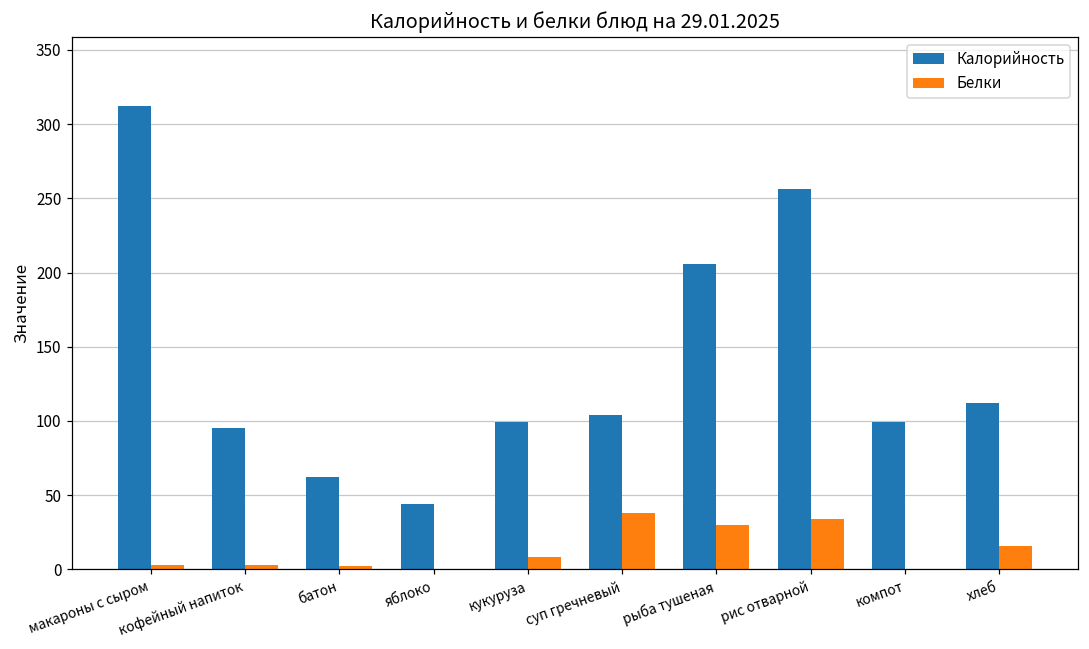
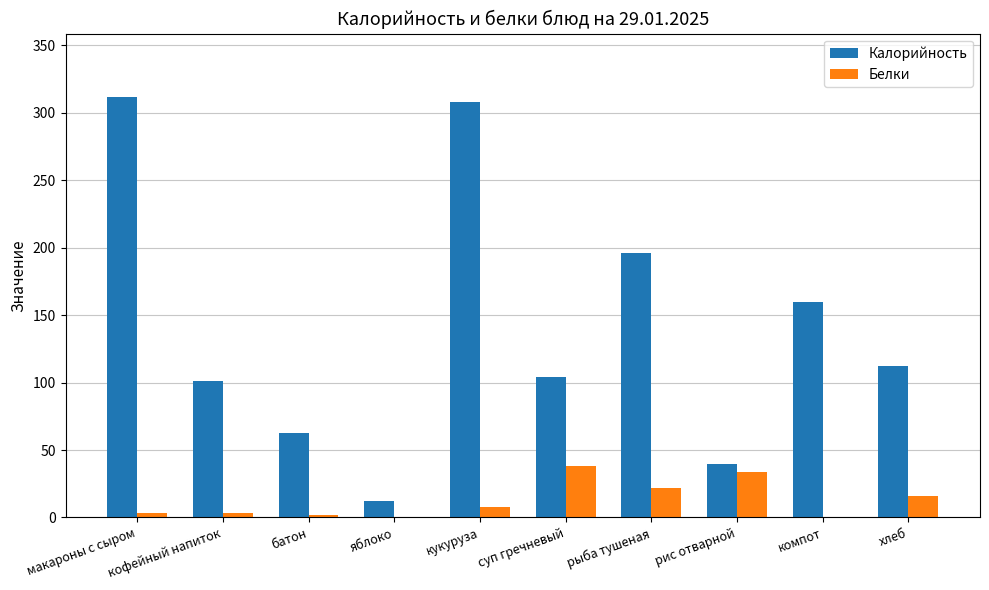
Калорийность, кофейный напиток: 95 -> 101
Калорийность, яблоко: 44 -> 12
Калорийность, кукуруза: 99 -> 308
Калорийность, рыба тушеная: 206 -> 196
Белки, рыба тушеная: 30 -> 22
Калорийность, рис отварной: 256 -> 40
Калорийность, компот: 99 -> 160
